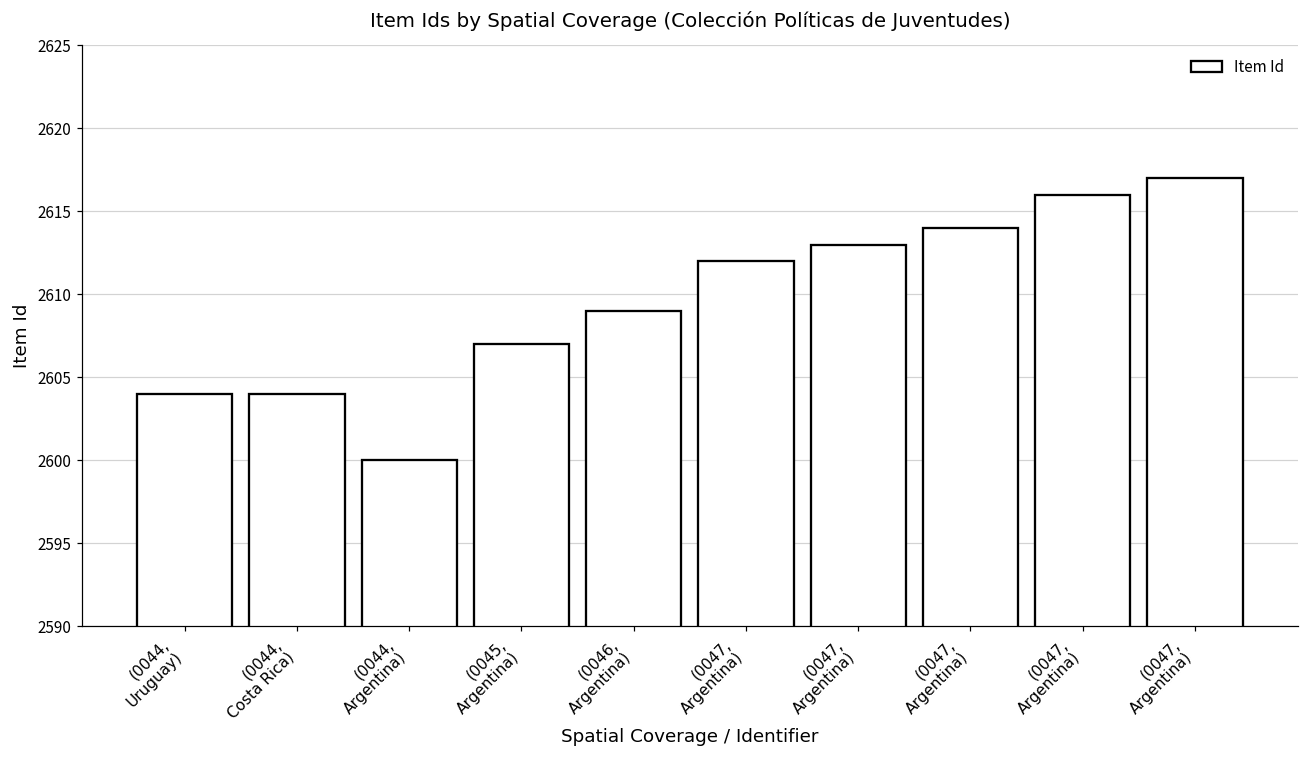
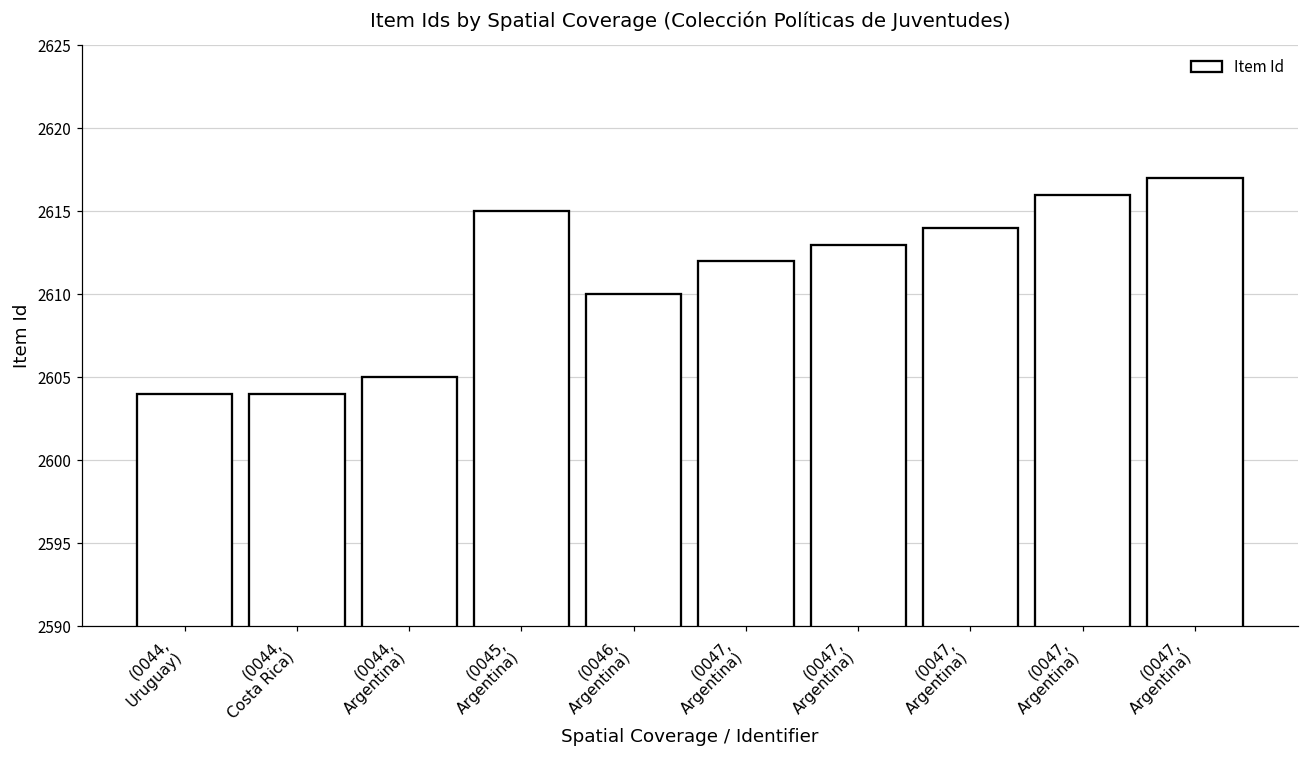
(0044, Argentina): 2600 -> 2605
(0045, Argentina): 2607 -> 2615
(0046, Argentina): 2609 -> 2610
